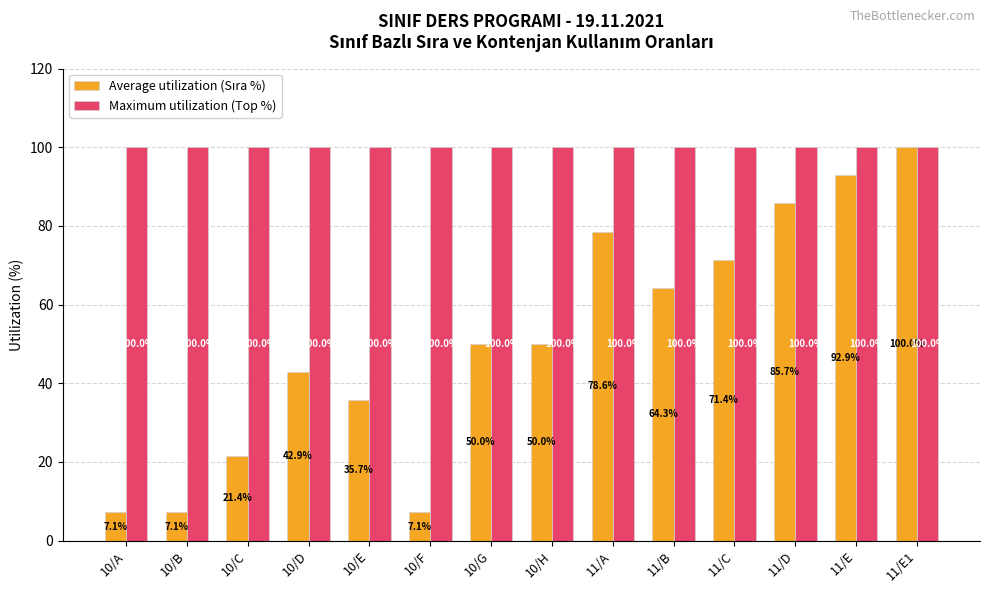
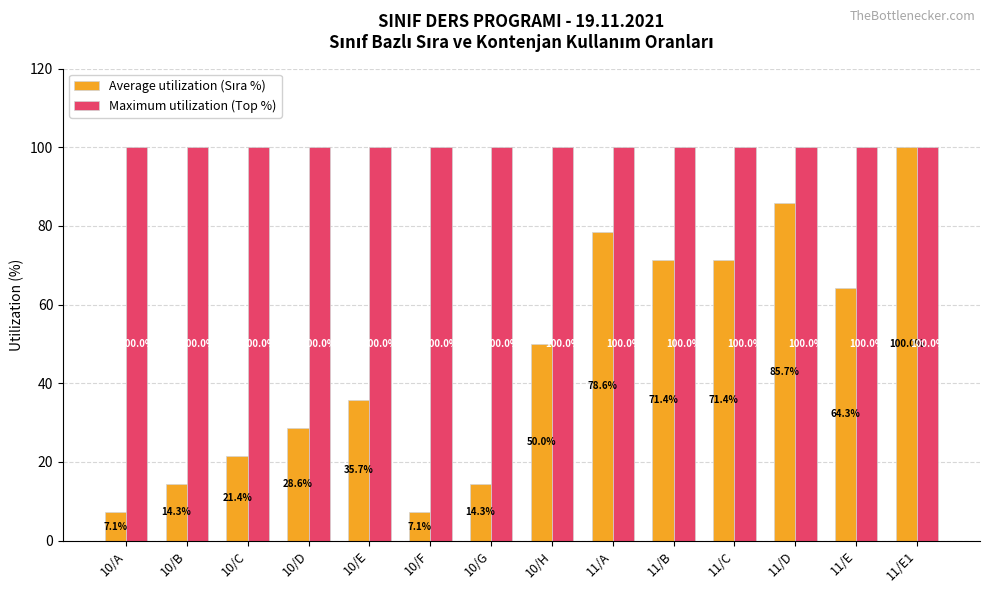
Average utilization (Sıra %), 10/B: 7.1% -> 14.3%
Average utilization (Sıra %), 10/D: 42.9% -> 28.6%
Average utilization (Sıra %), 10/G: 50.0% -> 14.3%
Average utilization (Sıra %), 11/B: 64.3% -> 71.4%
Average utilization (Sıra %), 11/E: 92.9% -> 64.3%
